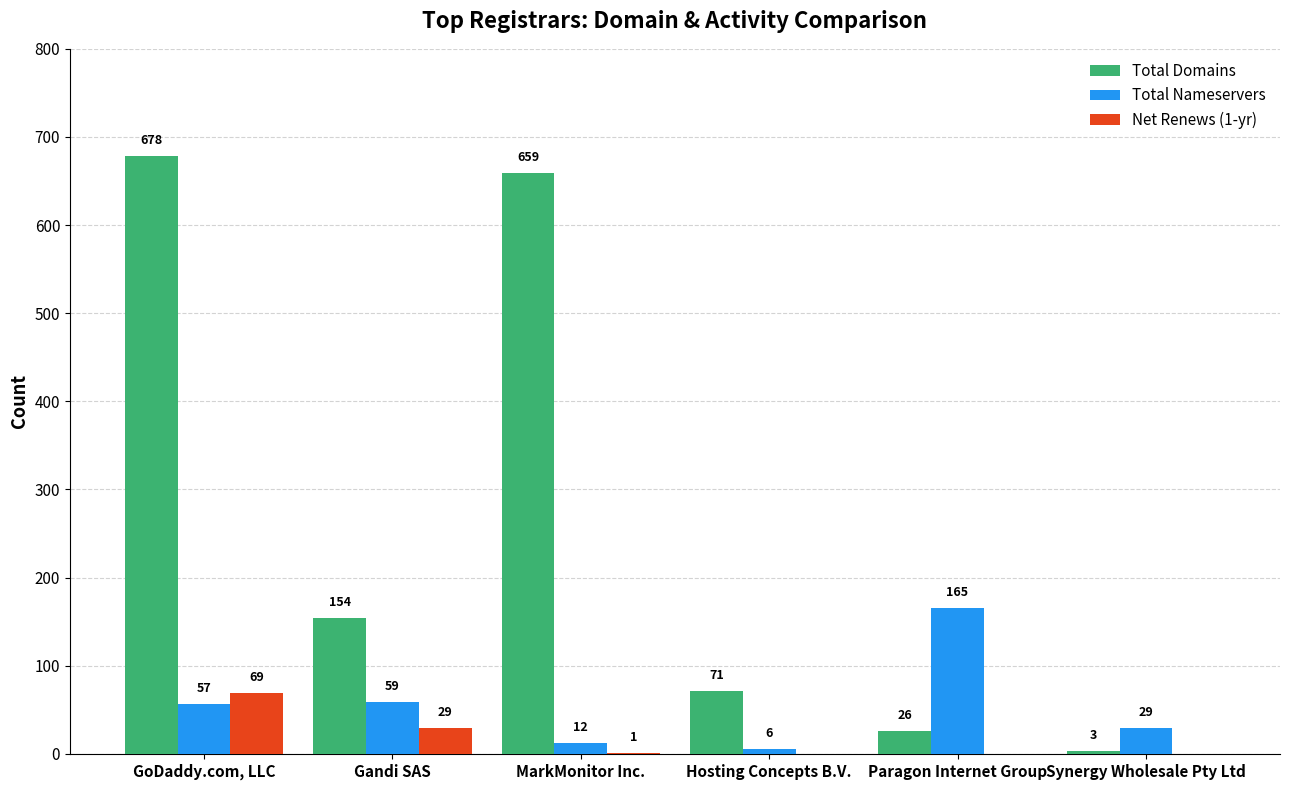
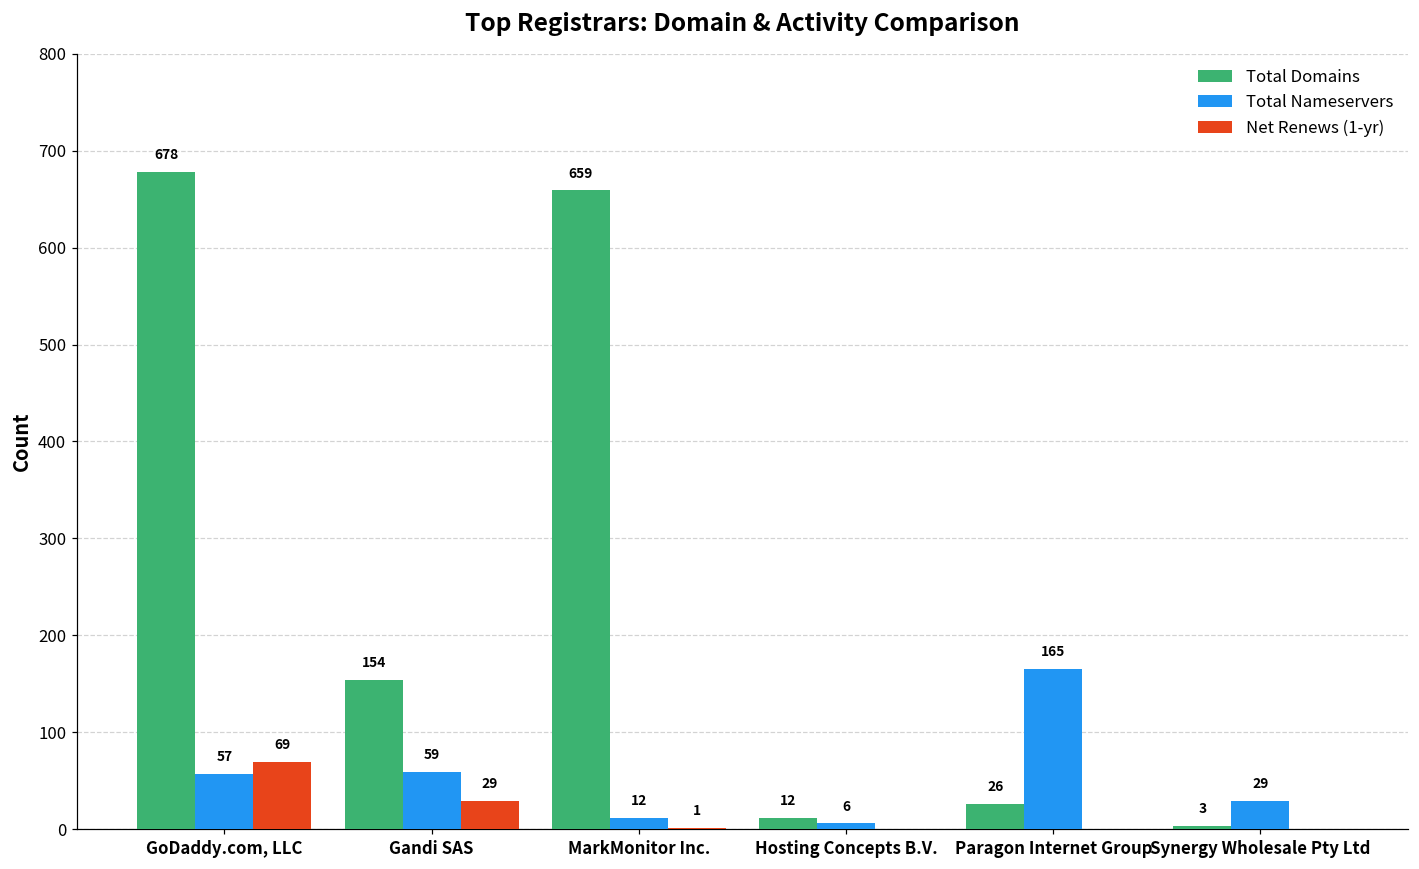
Total Domains, Hosting Concepts B.V.: 71 -> 12
